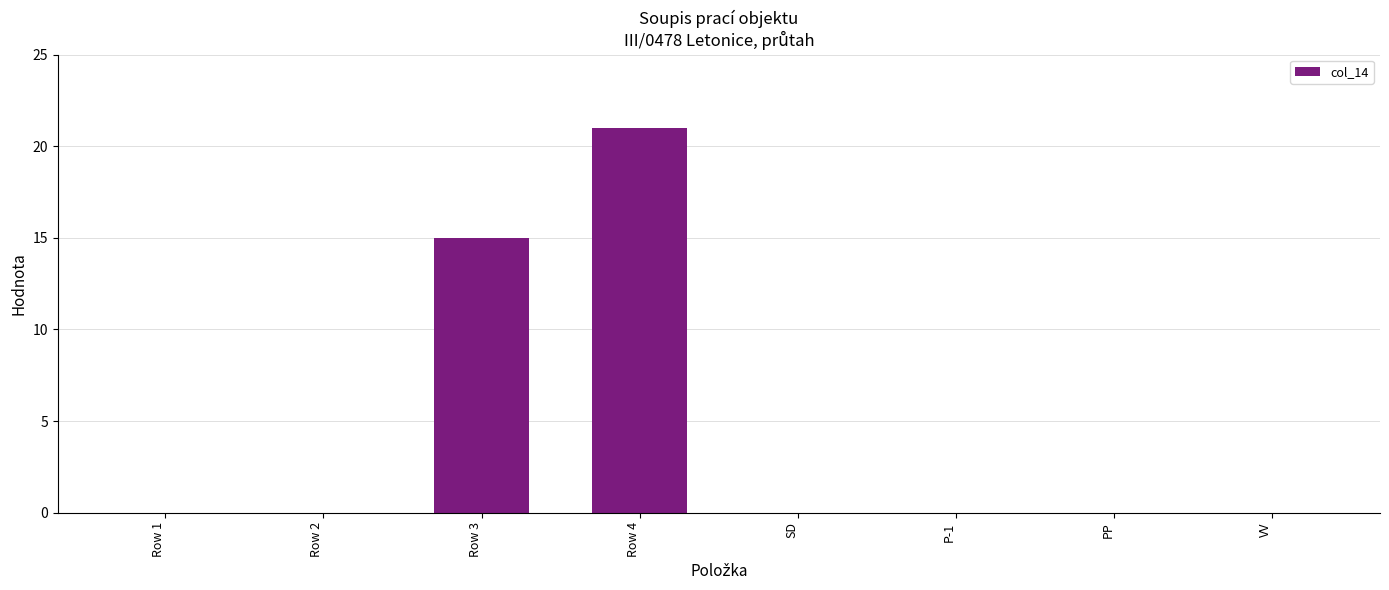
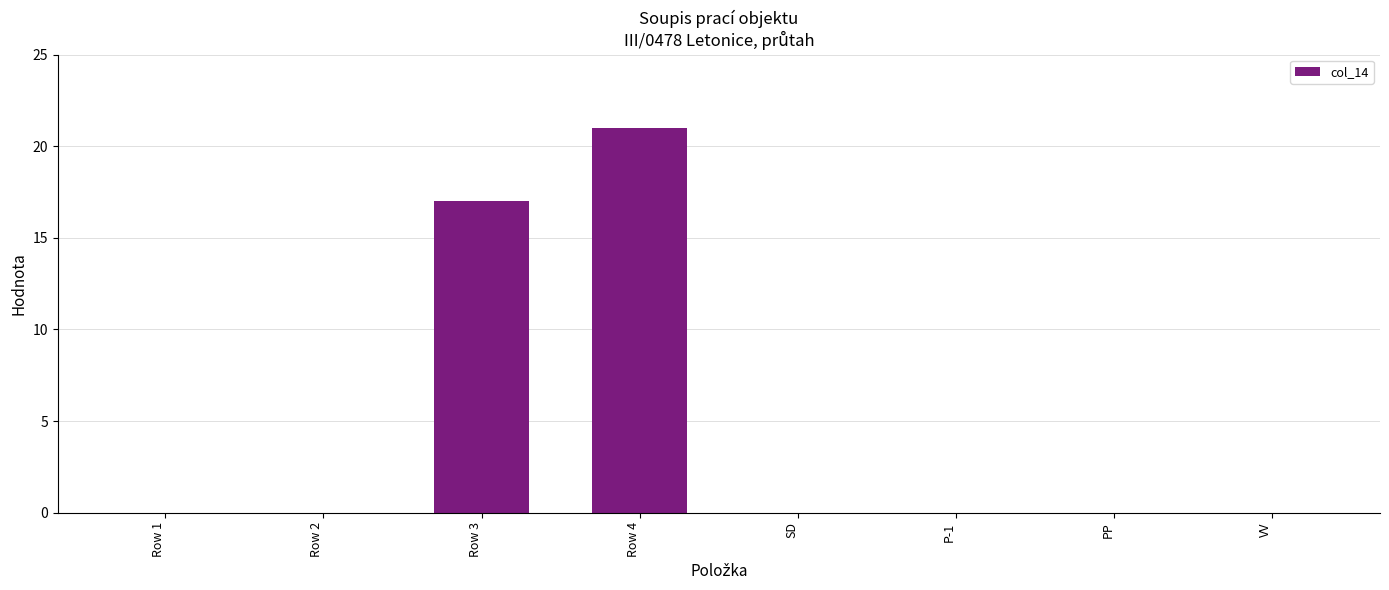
Row 3: 15 -> 17
